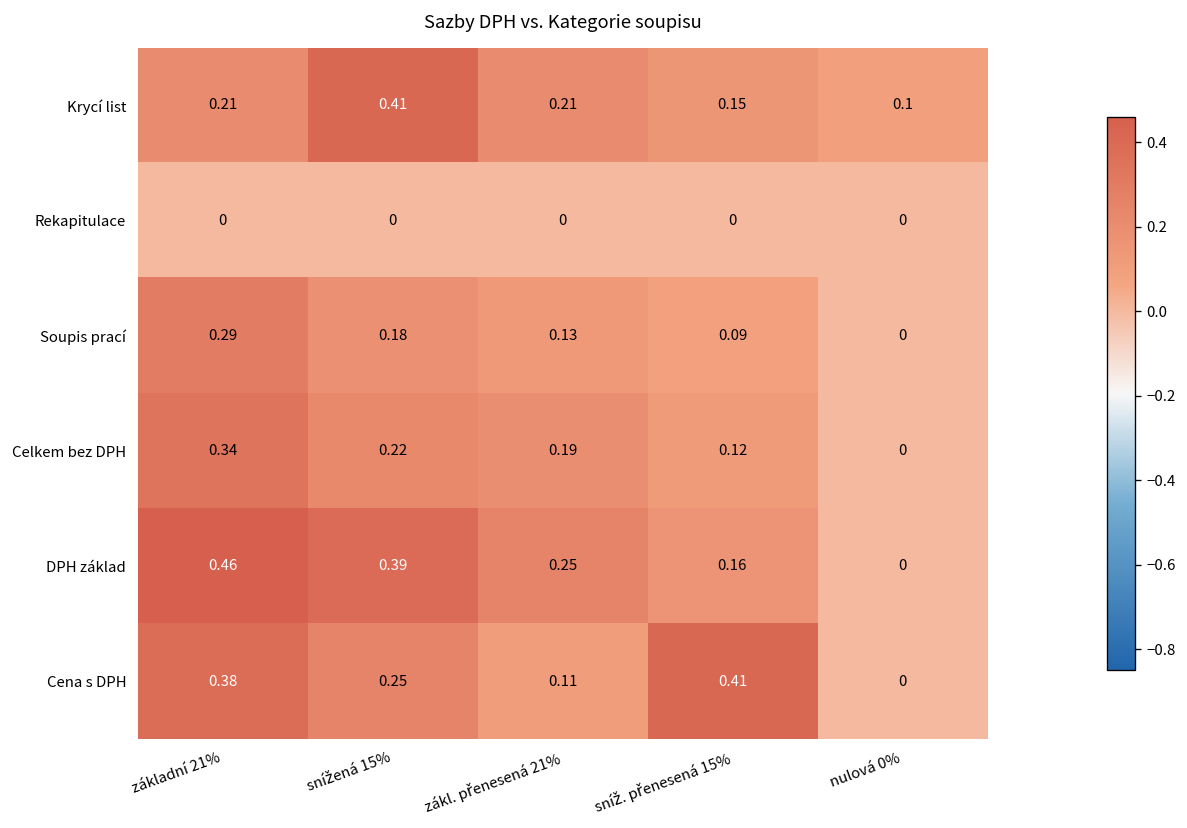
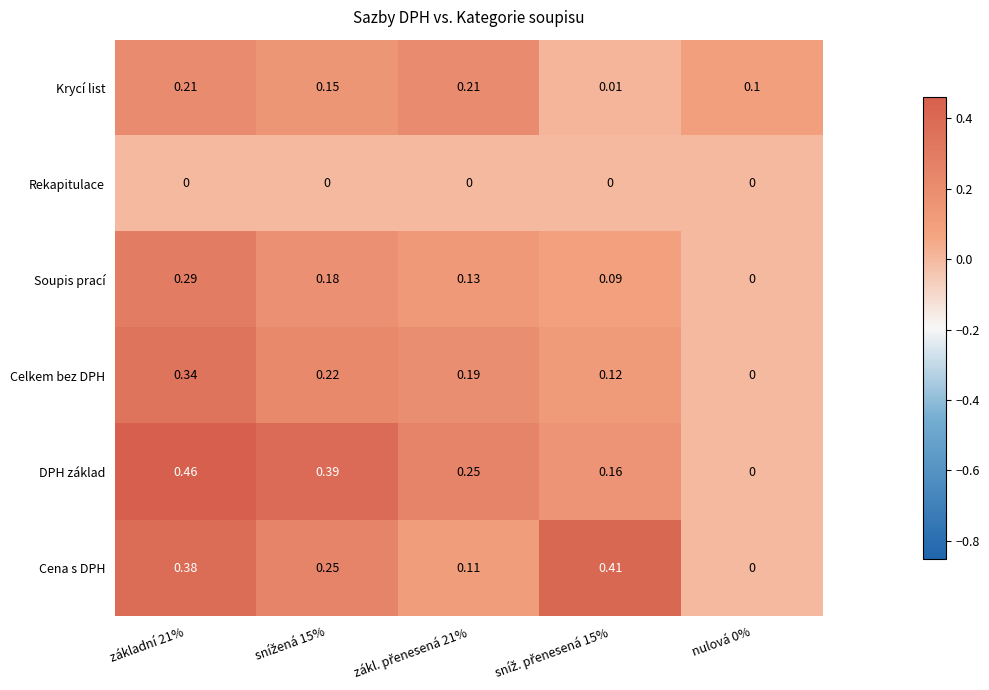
Krycí list, snížená 15%: 0.41 -> 0.15
Krycí list, sníž. přenesená 15%: 0.15 -> 0.01
